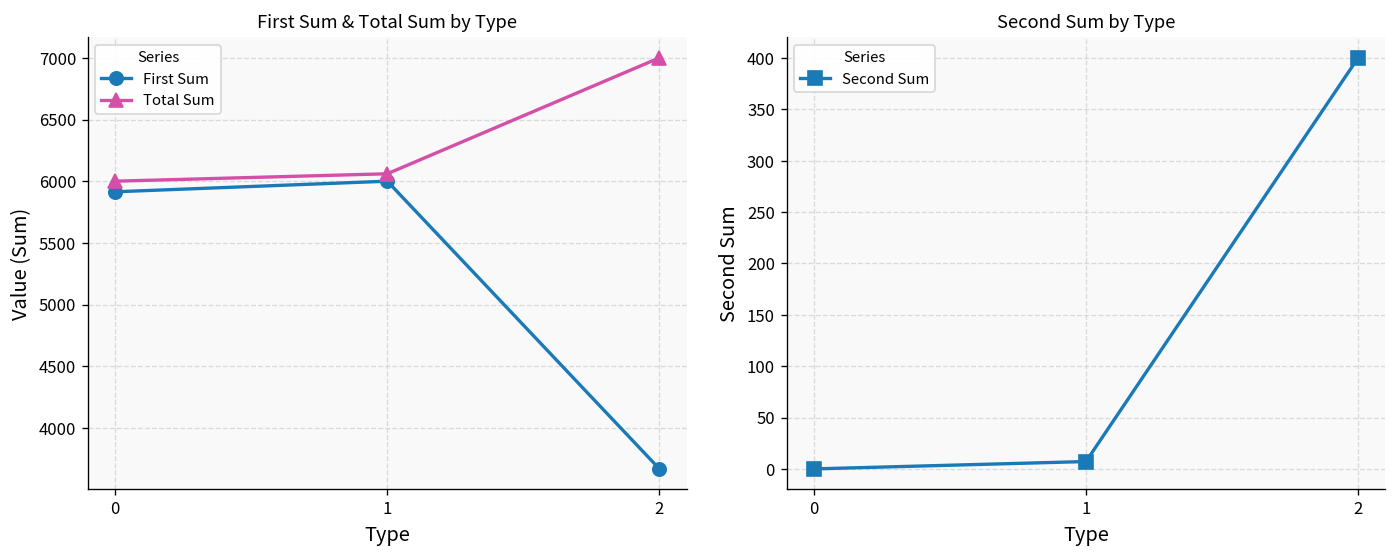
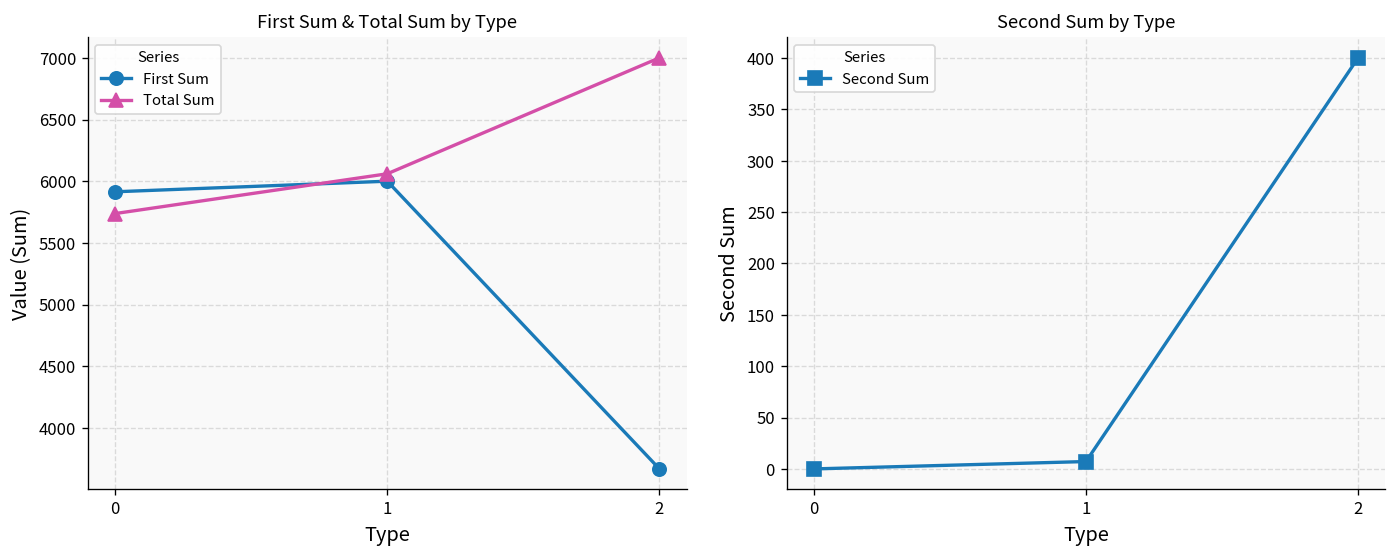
First Sum & Total Sum by Type, Total Sum, 0: 6000 -> 5740
